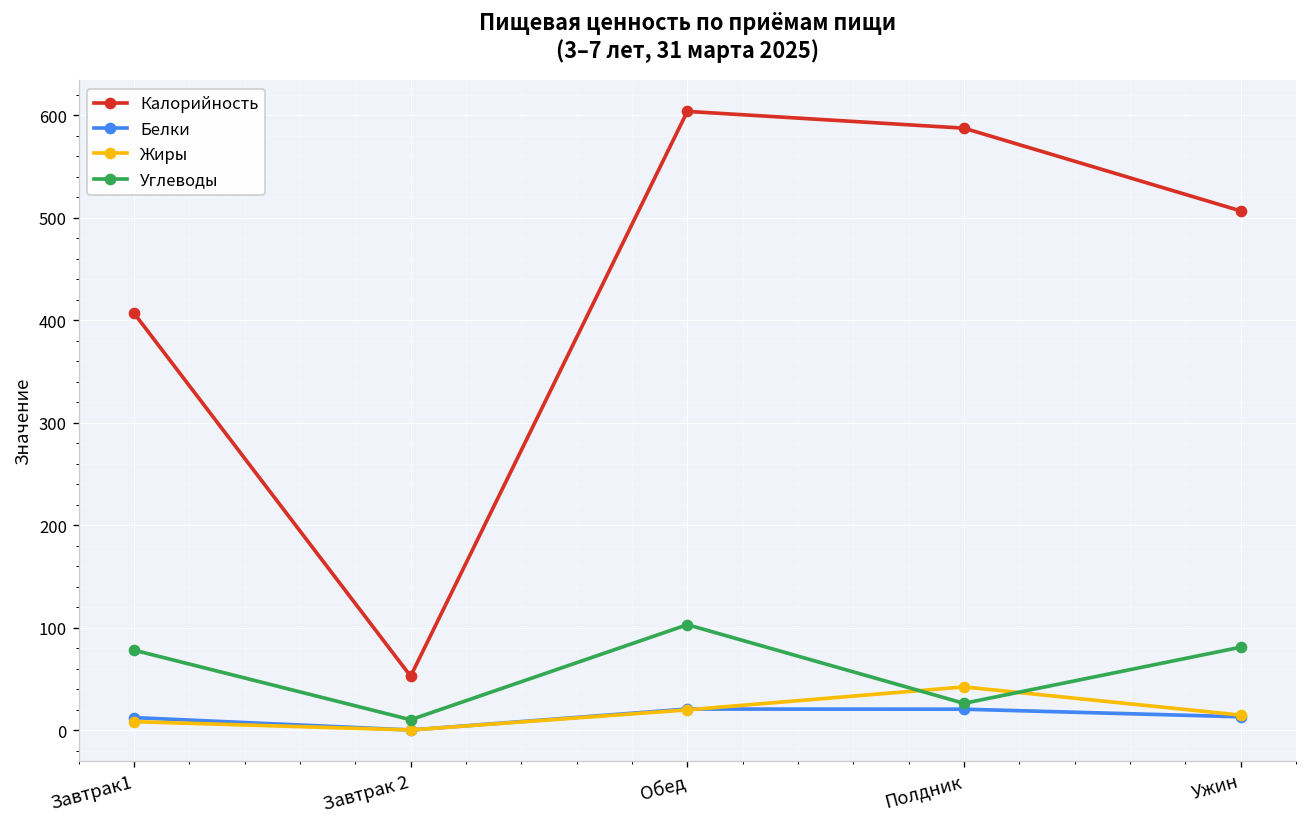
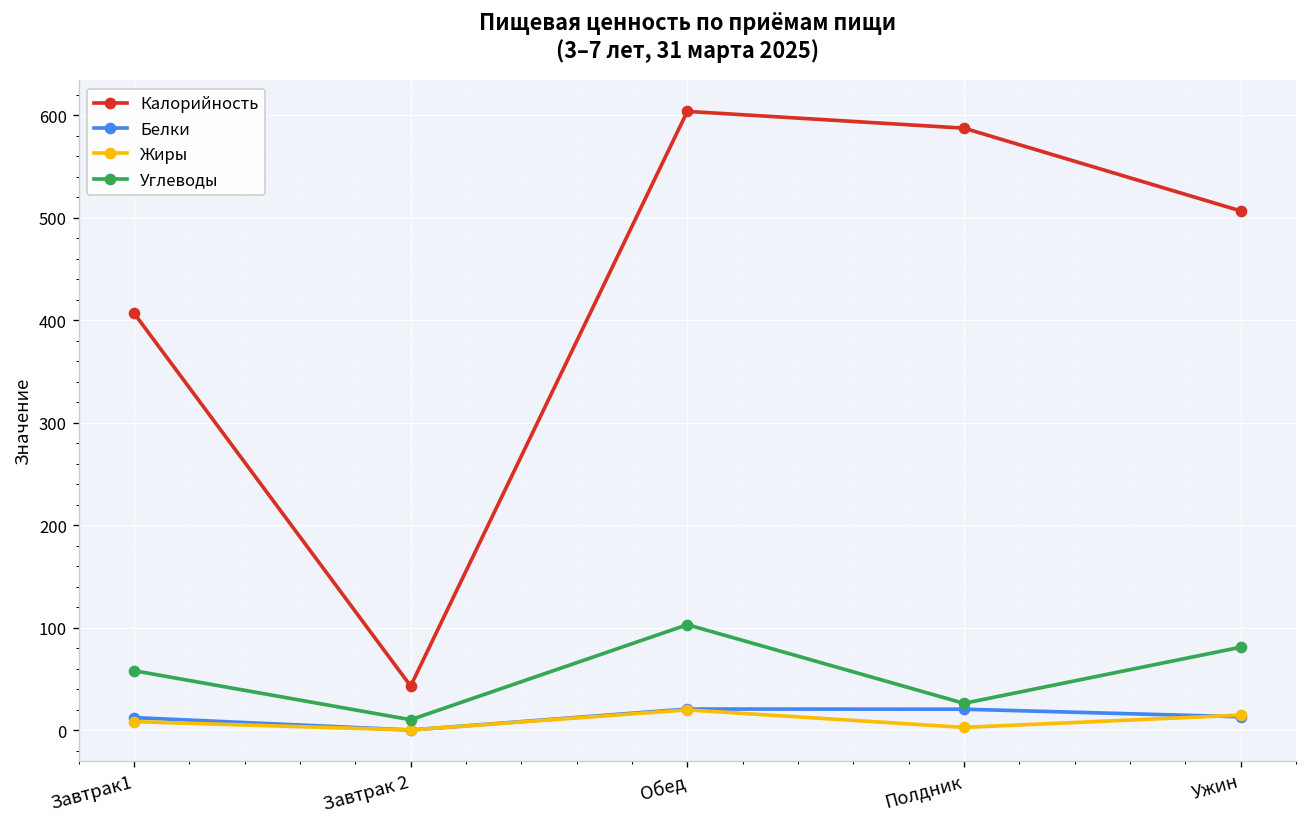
Углеводы, Завтрак1: 80 -> 60
Калорийность, Завтрак 2: 50 -> 40
Жиры, Полдник: 40 -> 0
